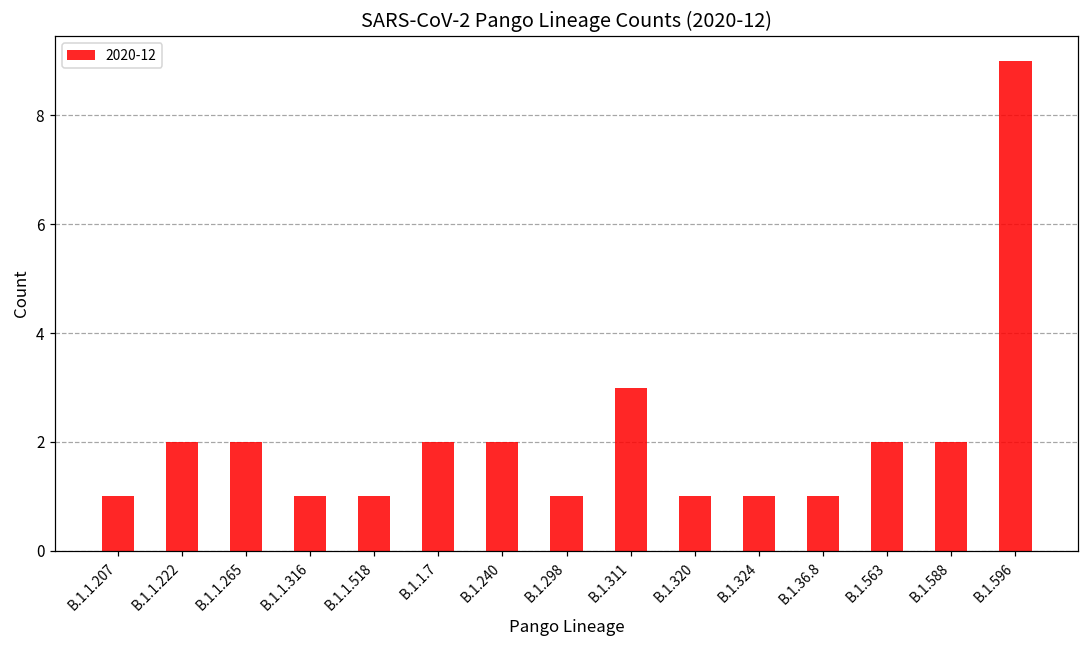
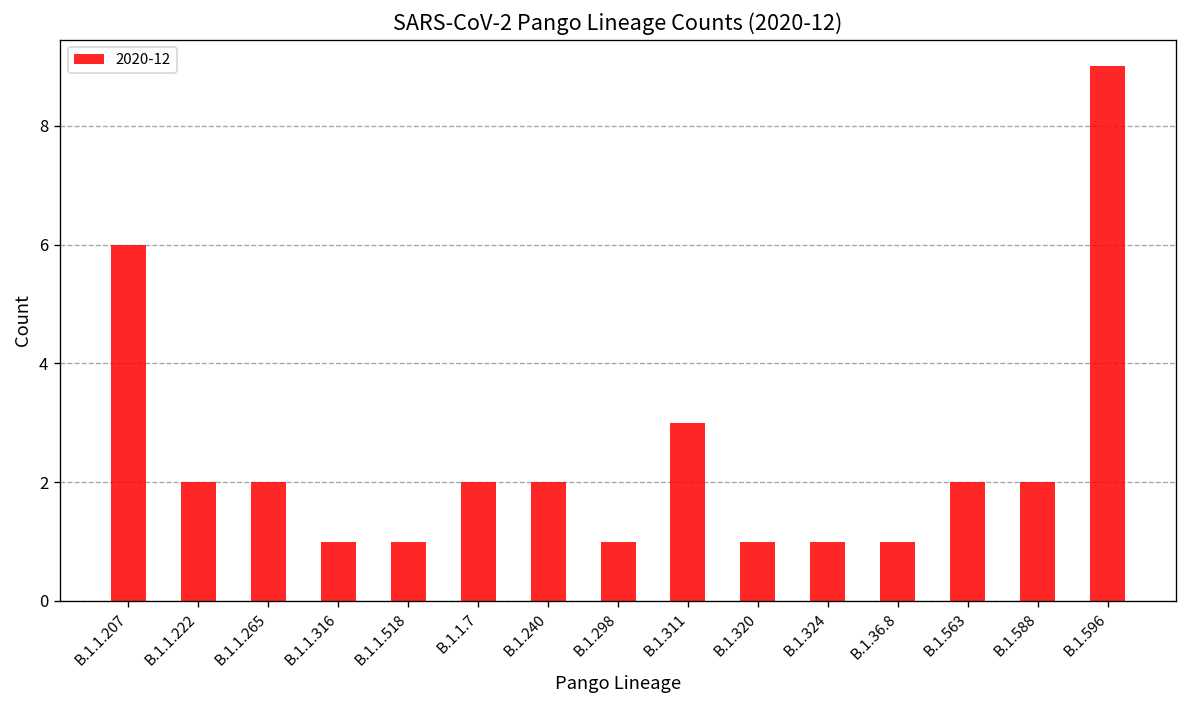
B.1.1.207: 1 -> 6
